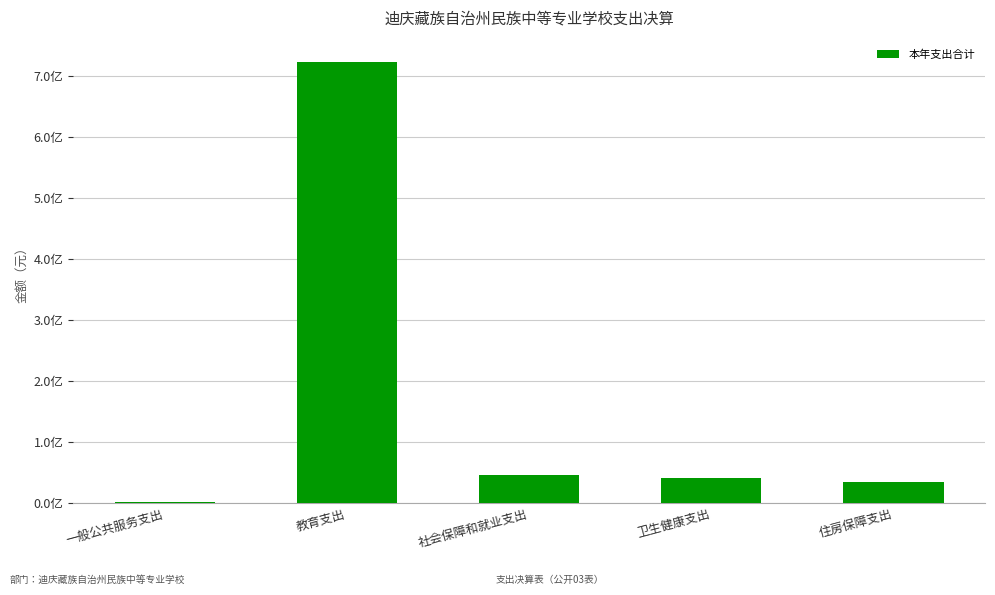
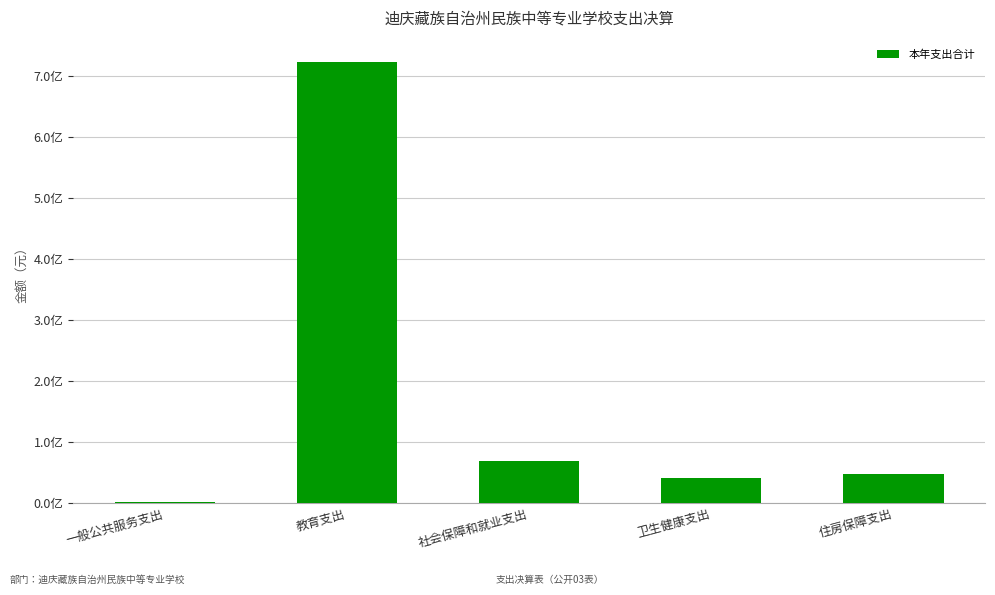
社会保障和就业支出: 0.5亿 -> 0.7亿
住房保障支出: 0.4亿 -> 0.5亿
